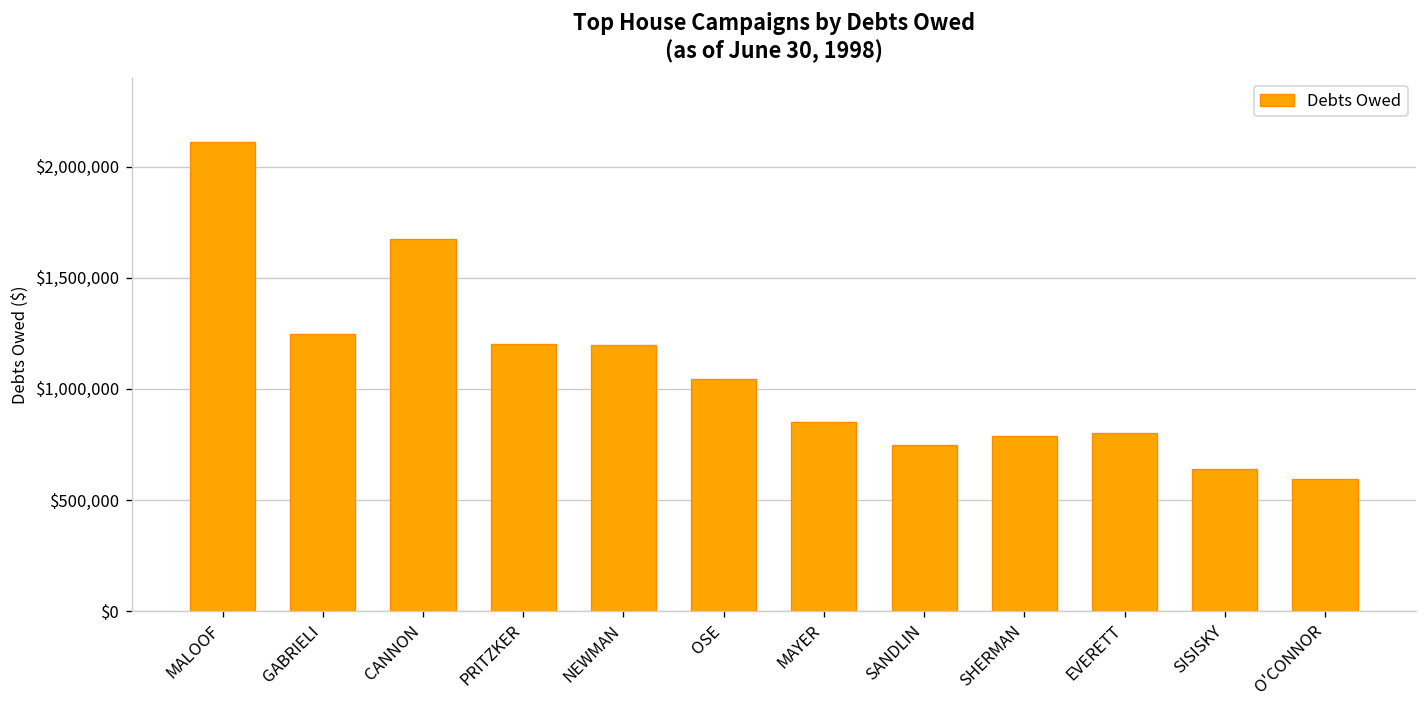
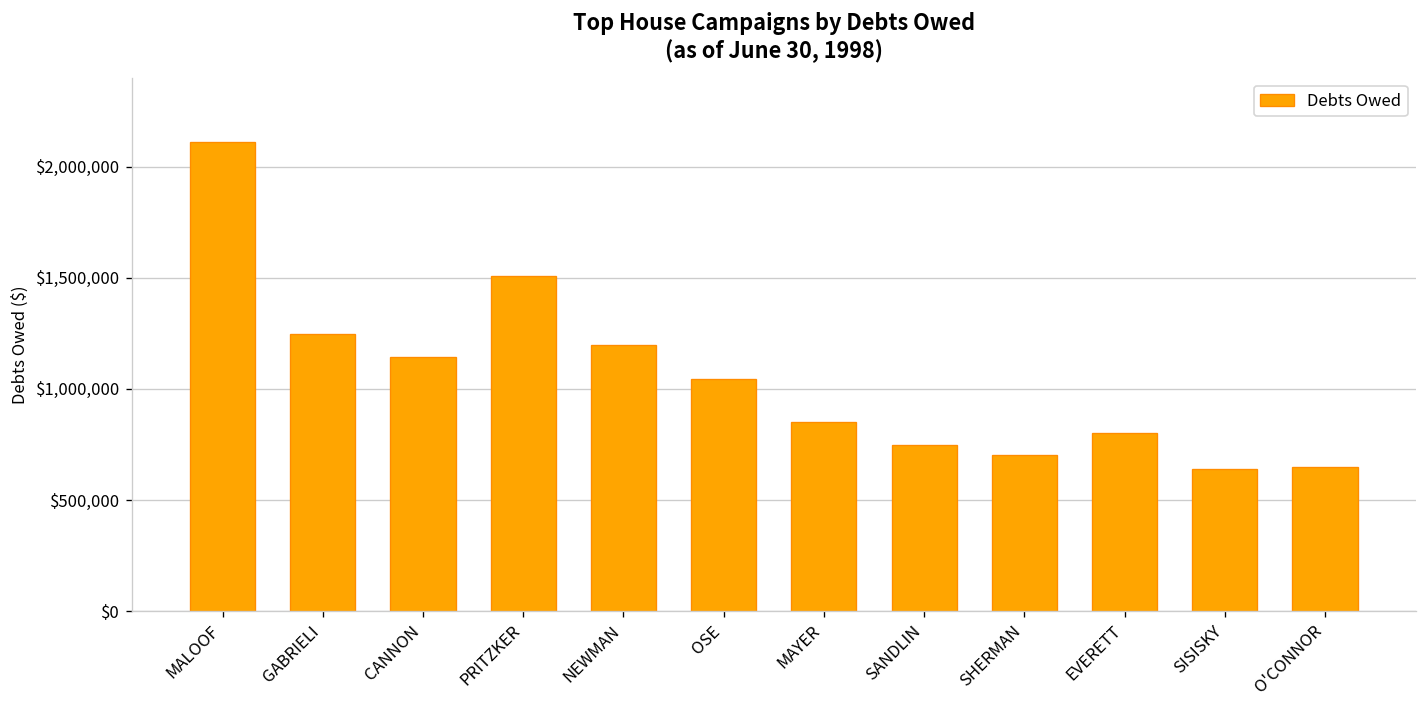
CANNON: $1,680,000 -> $1,150,000
PRITZKER: $1,200,000 -> $1,510,000
SHERMAN: $790,000 -> $700,000
O'CONNOR: $590,000 -> $650,000
